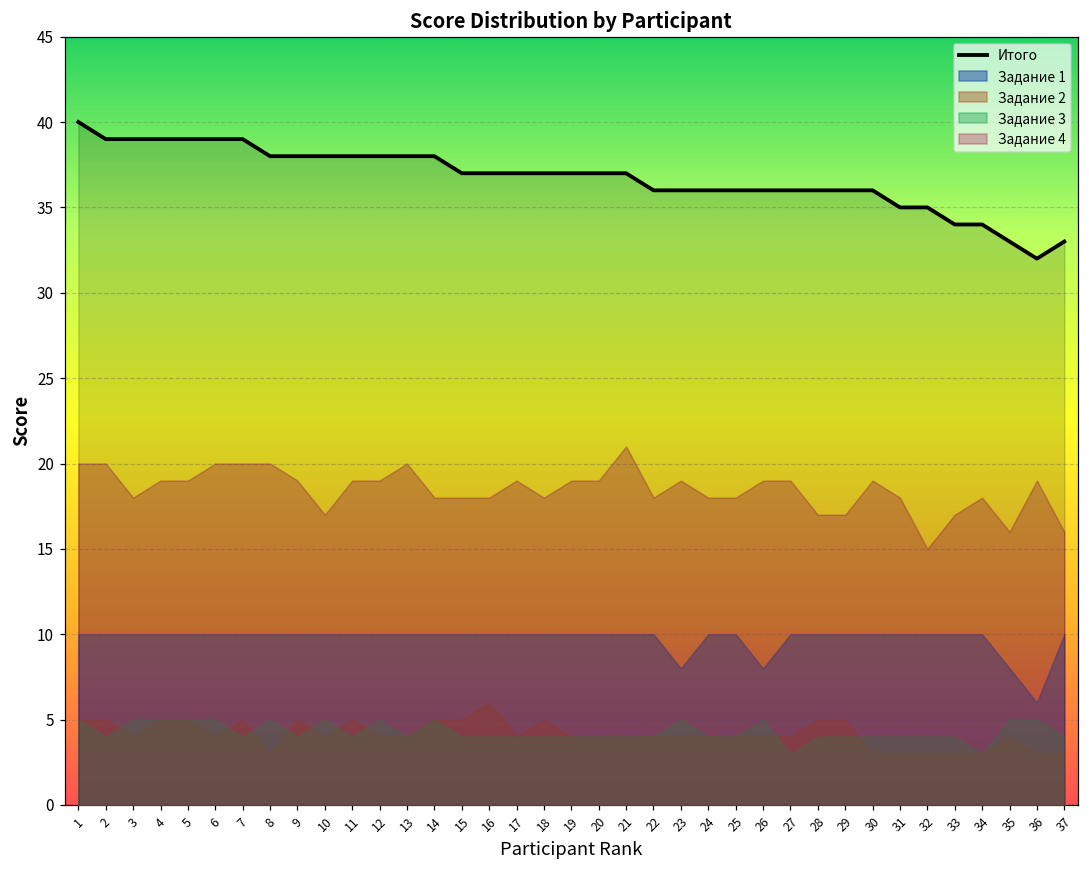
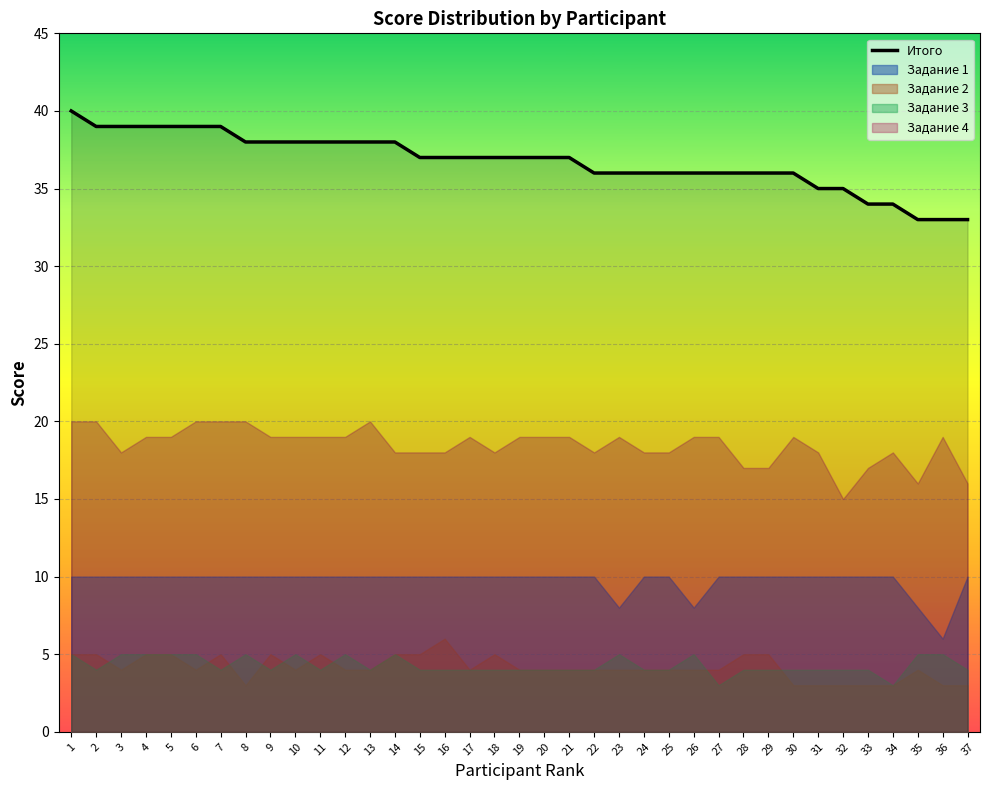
Задание 4, 10: 17 -> 19
Задание 4, 21: 21 -> 19
Итого, 36: 32 -> 33
